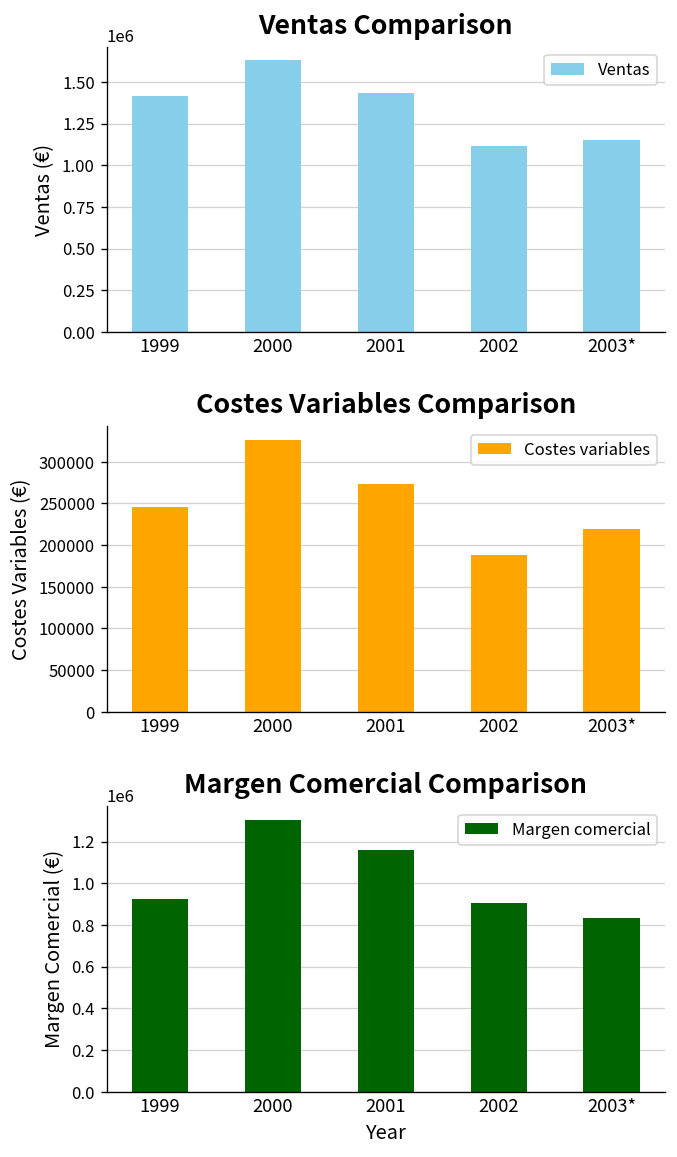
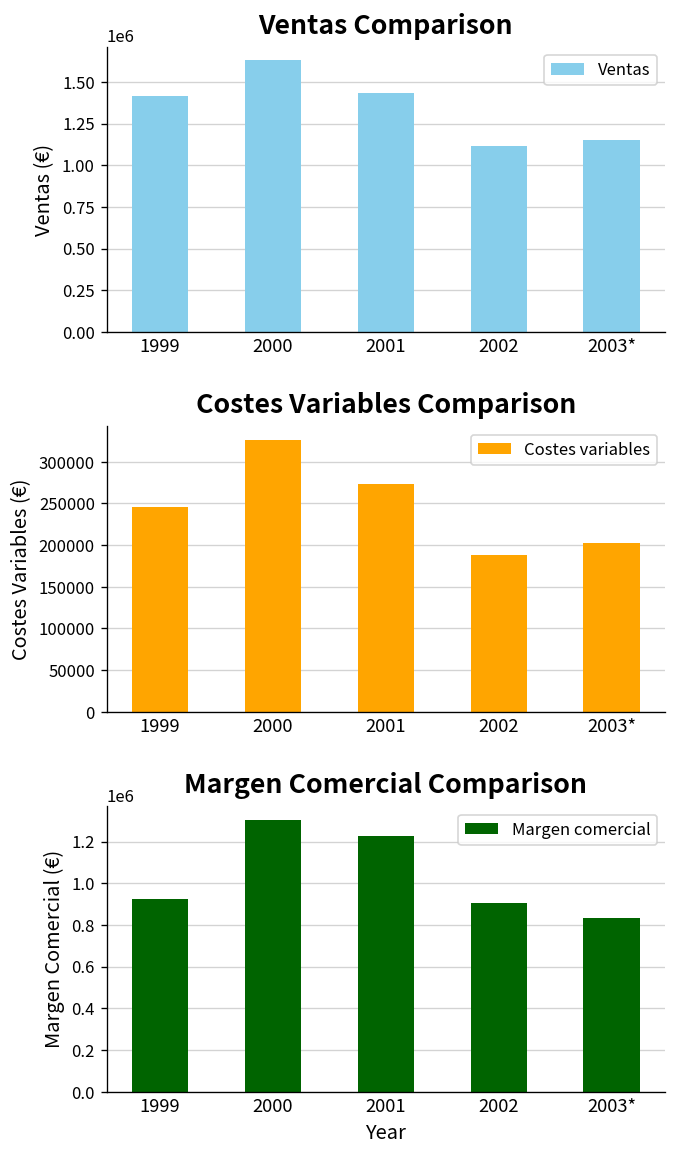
Costes Variables Comparison, 2003*: 220000 -> 200000
Margen Comercial Comparison, 2001: 1160000 -> 1230000
